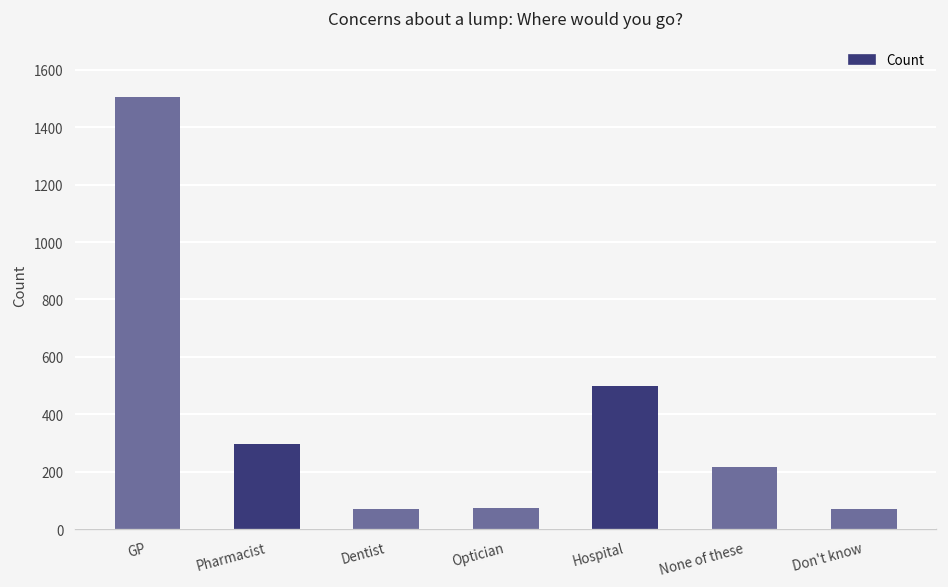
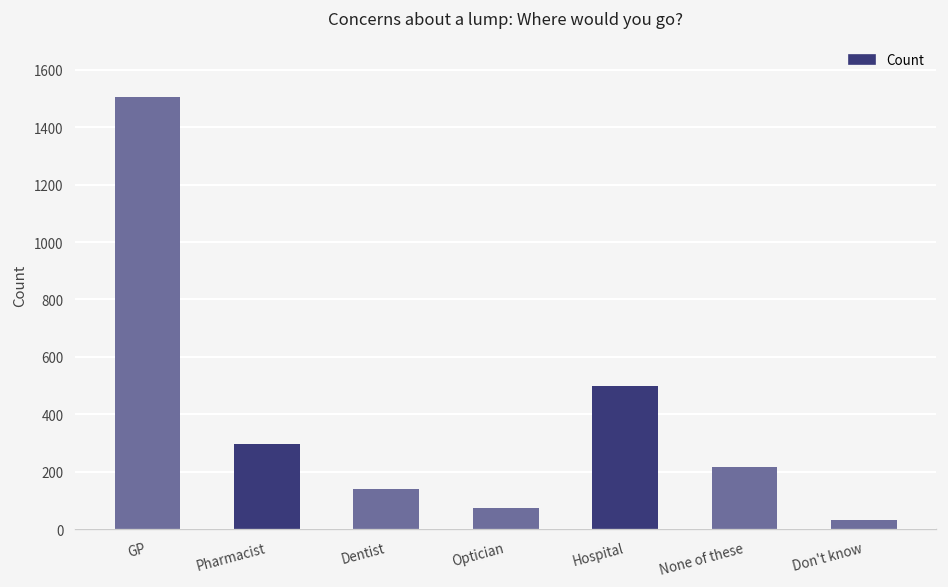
Dentist: 70 -> 140
Don't know: 70 -> 30
